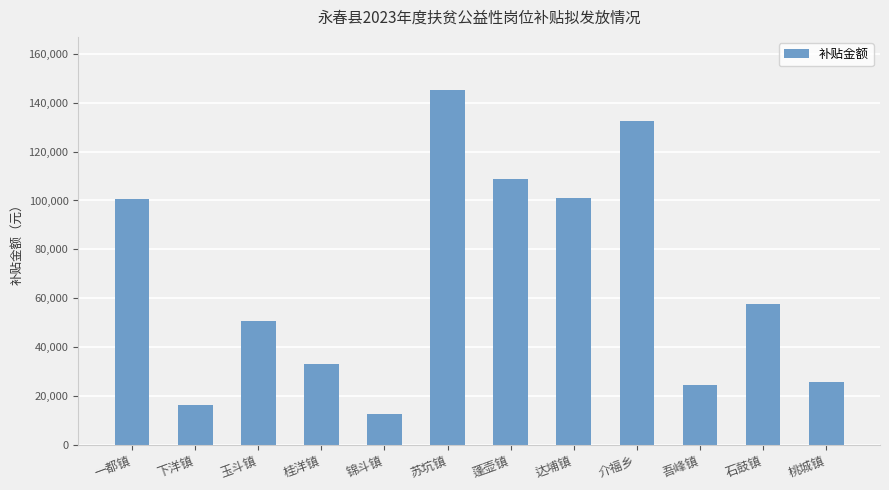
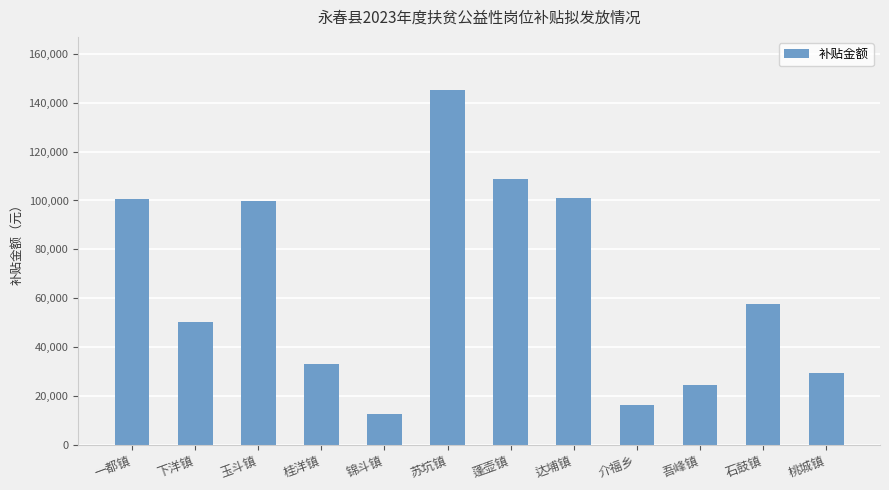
下洋镇: 17,000 -> 50,000
玉斗镇: 51,000 -> 100,000
介福乡: 132,000 -> 17,000
桃城镇: 26,000 -> 30,000
